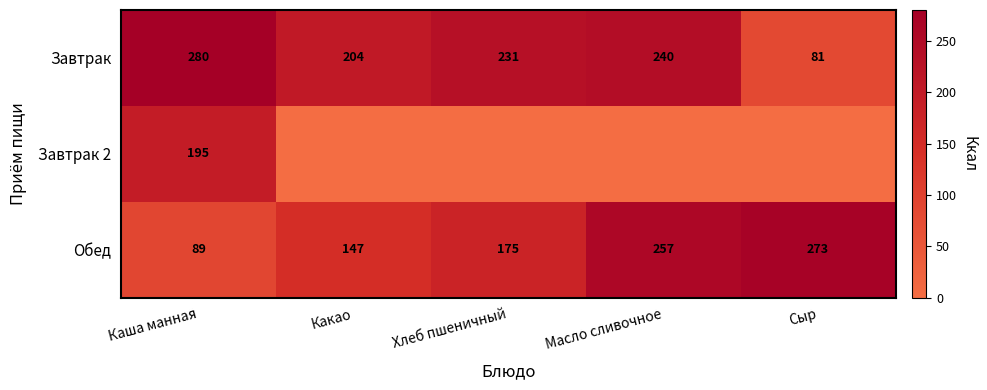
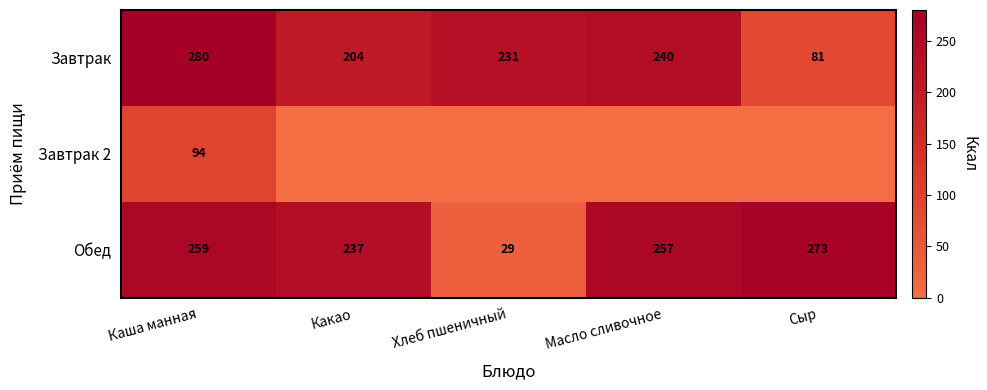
Завтрак 2, Каша манная: 195 -> 94
Обед, Каша манная: 89 -> 259
Обед, Какао: 147 -> 237
Обед, Хлеб пшеничный: 175 -> 29
